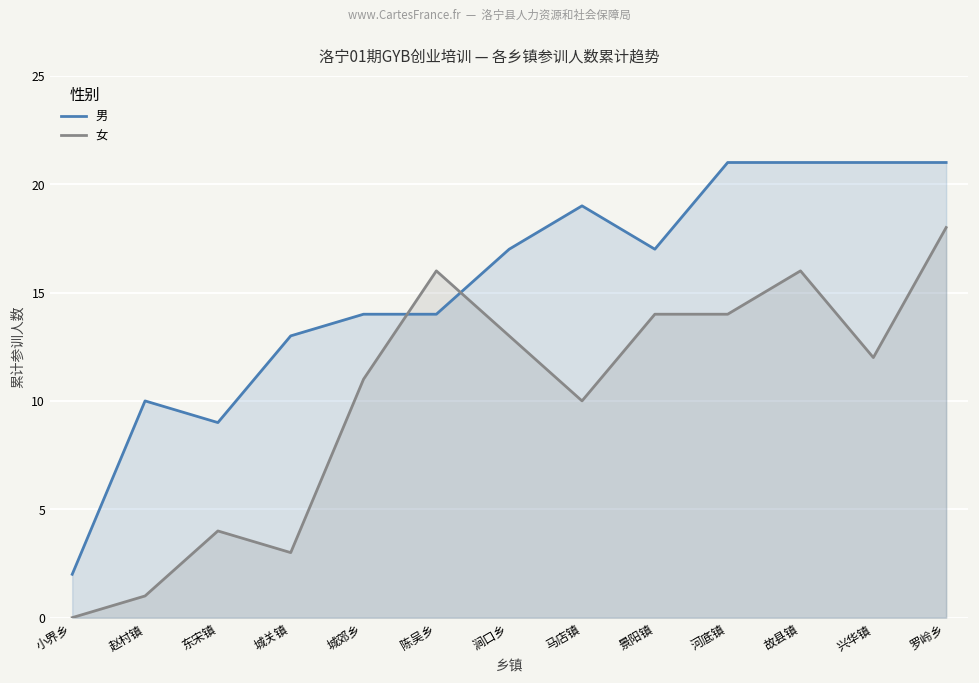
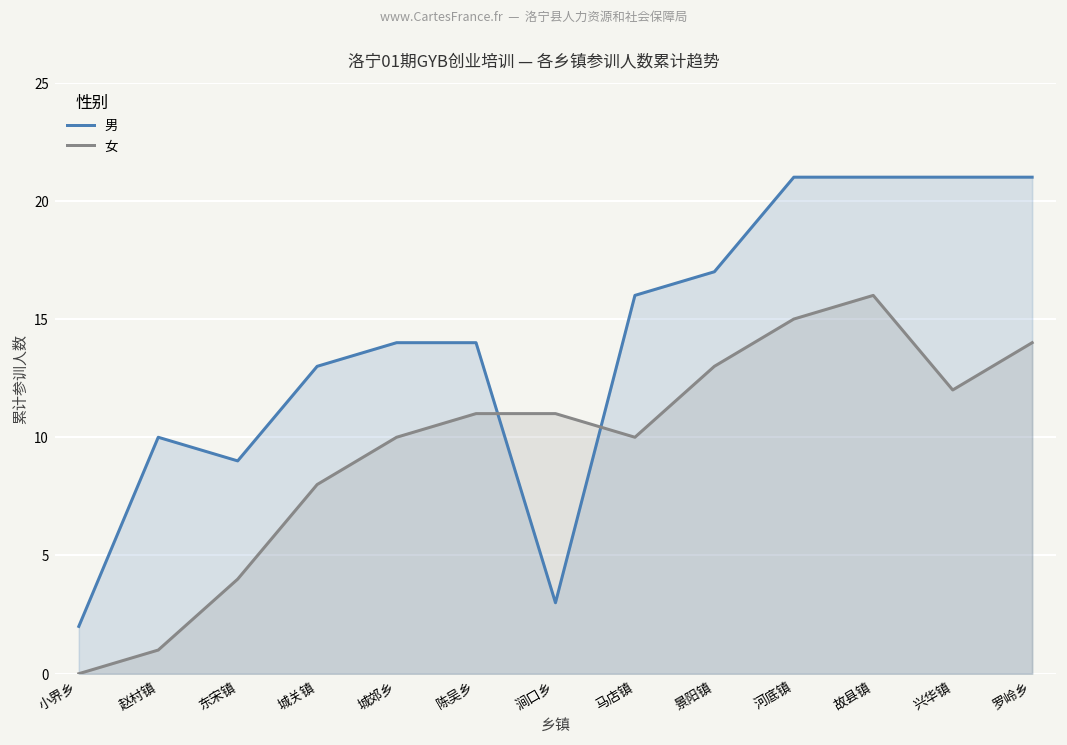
女, 城关镇: 3 -> 8
女, 城郊乡: 11 -> 10
女, 陈吴乡: 16 -> 11
男, 涧口乡: 17 -> 3
女, 涧口乡: 13 -> 11
男, 马店镇: 19 -> 16
女, 景阳镇: 14 -> 13
女, 河底镇: 14 -> 15
女, 罗岭乡: 18 -> 14
